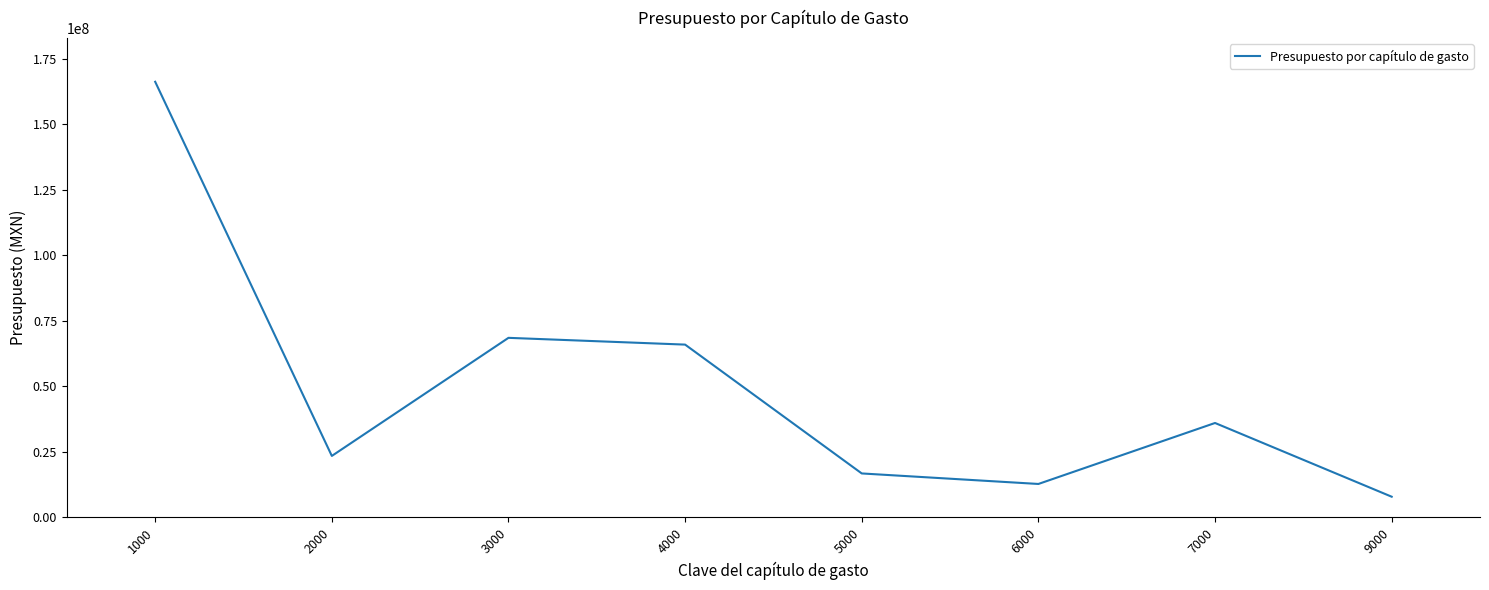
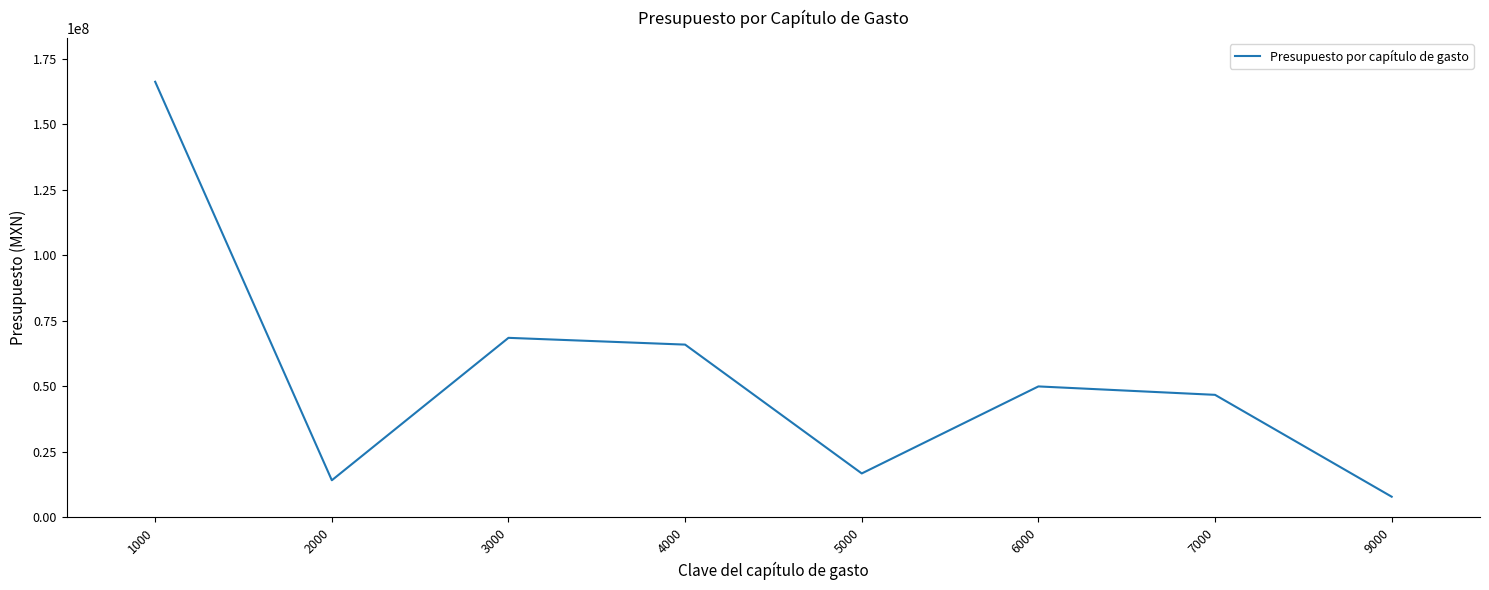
2000: 23000000 -> 14000000
6000: 13000000 -> 50000000
7000: 36000000 -> 47000000
